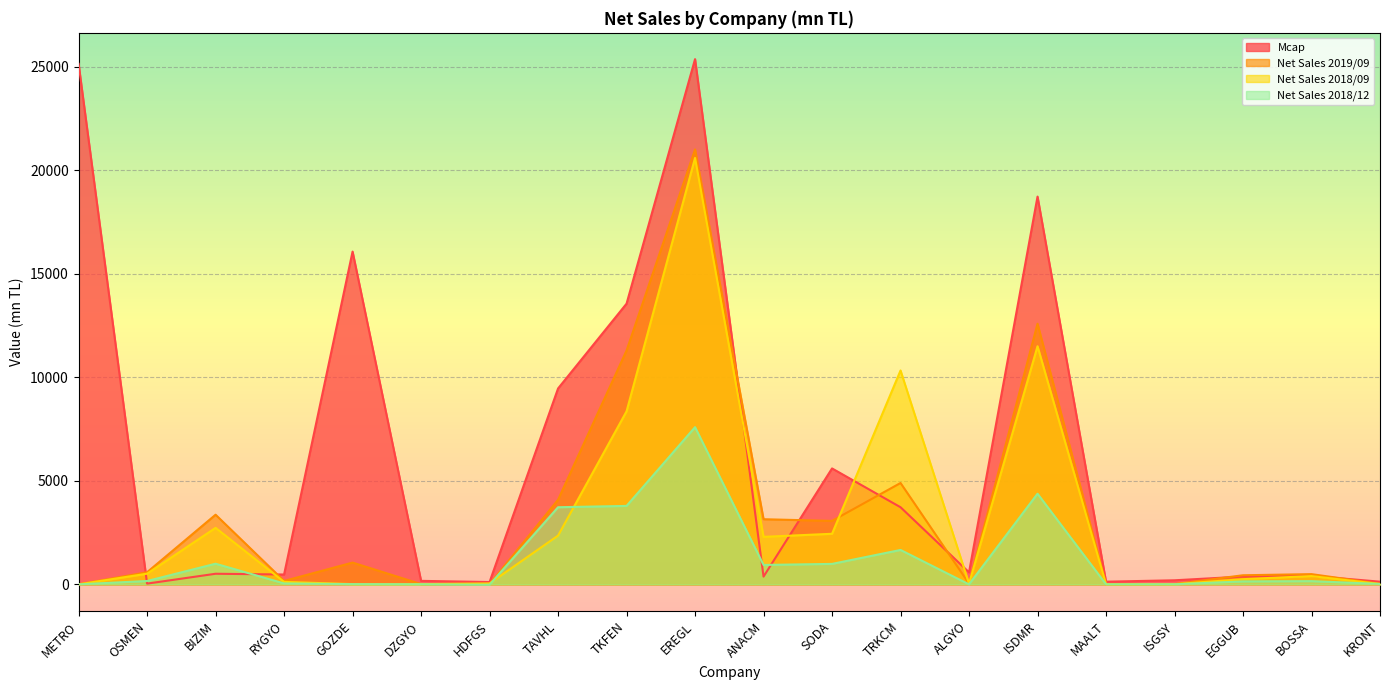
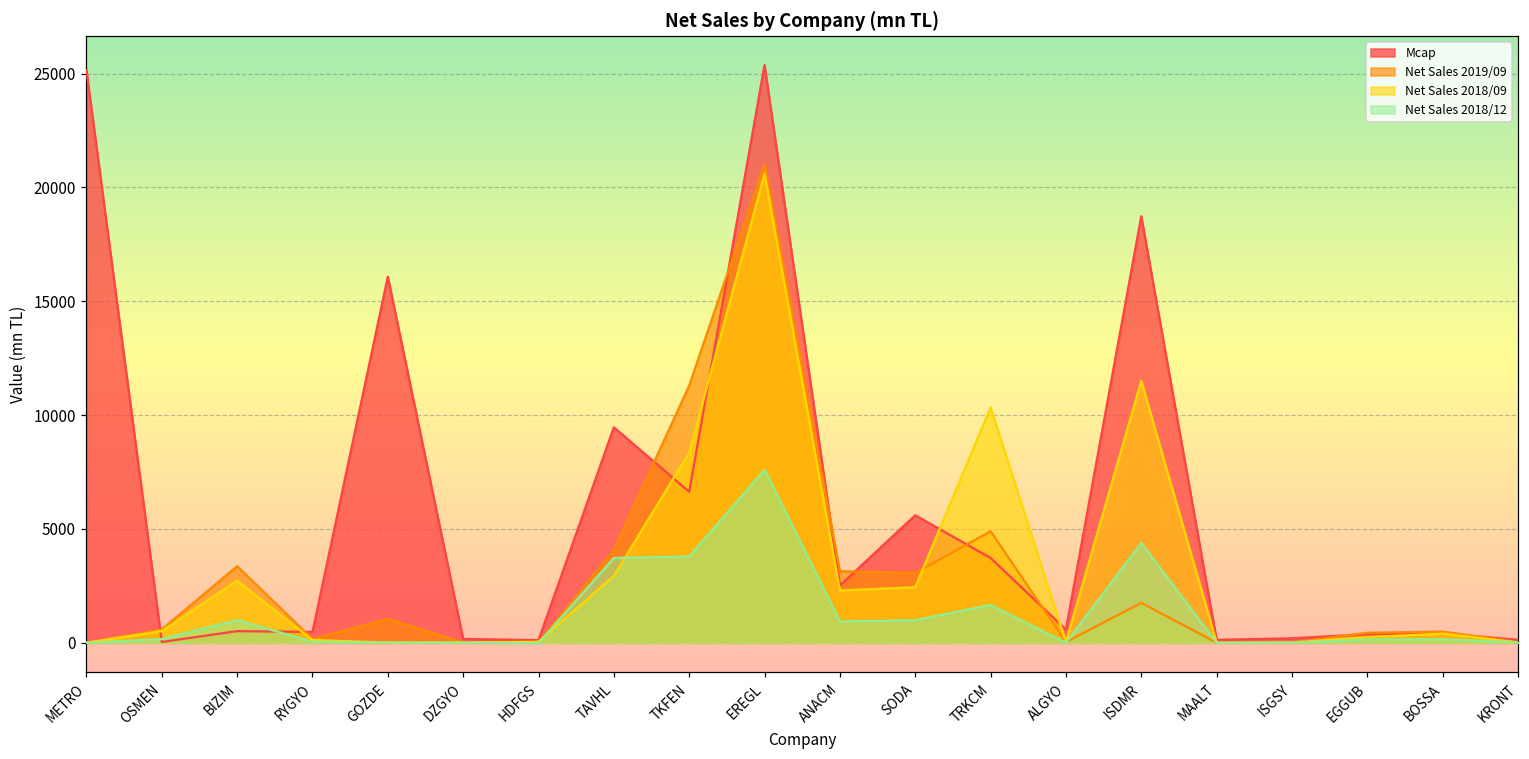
Net Sales 2018/09, TAVHL: 2400 -> 2900
Mcap, TKFEN: 13600 -> 6600
Mcap, ANACM: 400 -> 2500
Net Sales 2019/09, ISDMR: 12600 -> 1800
